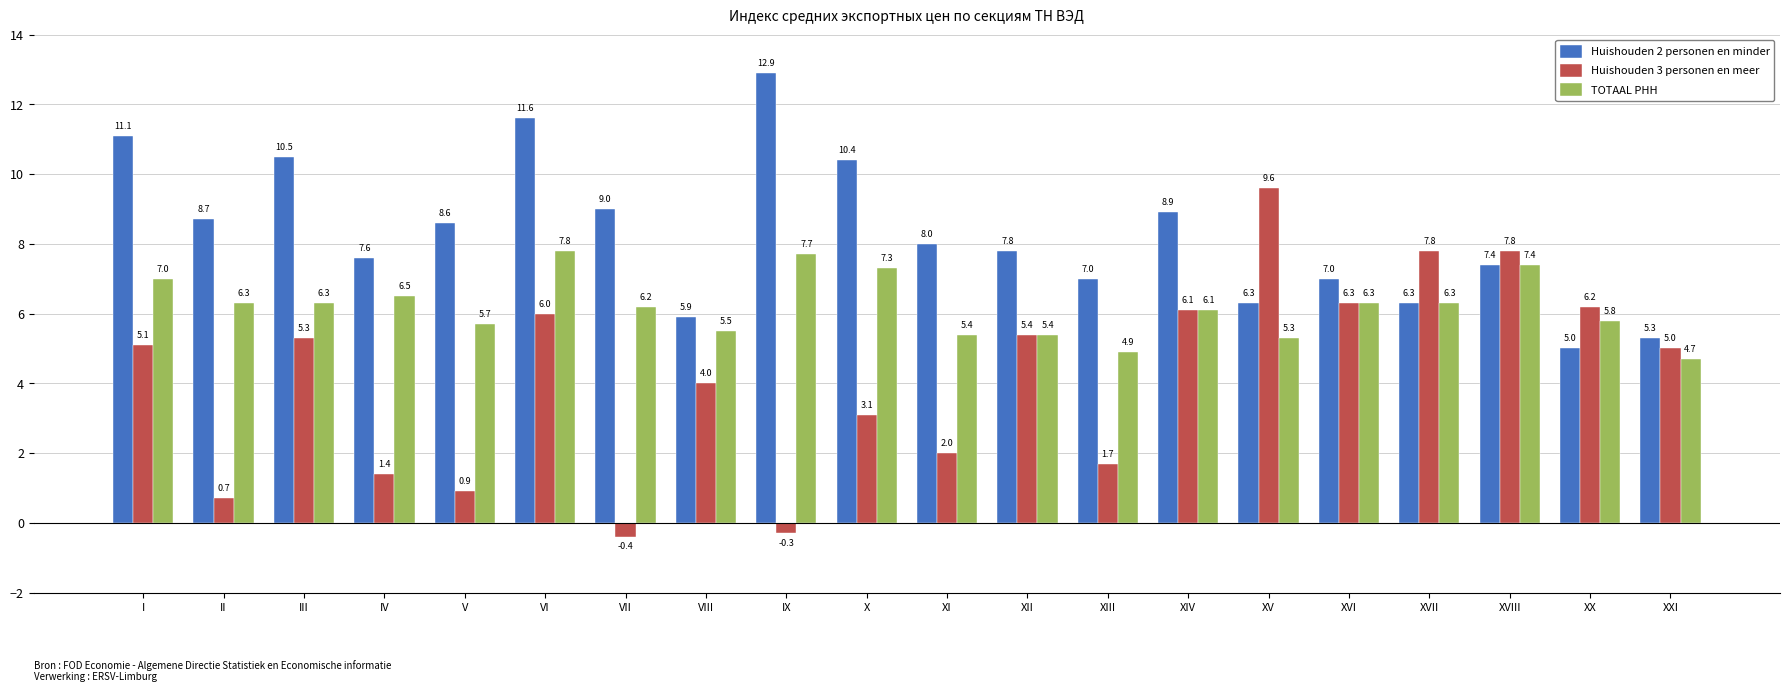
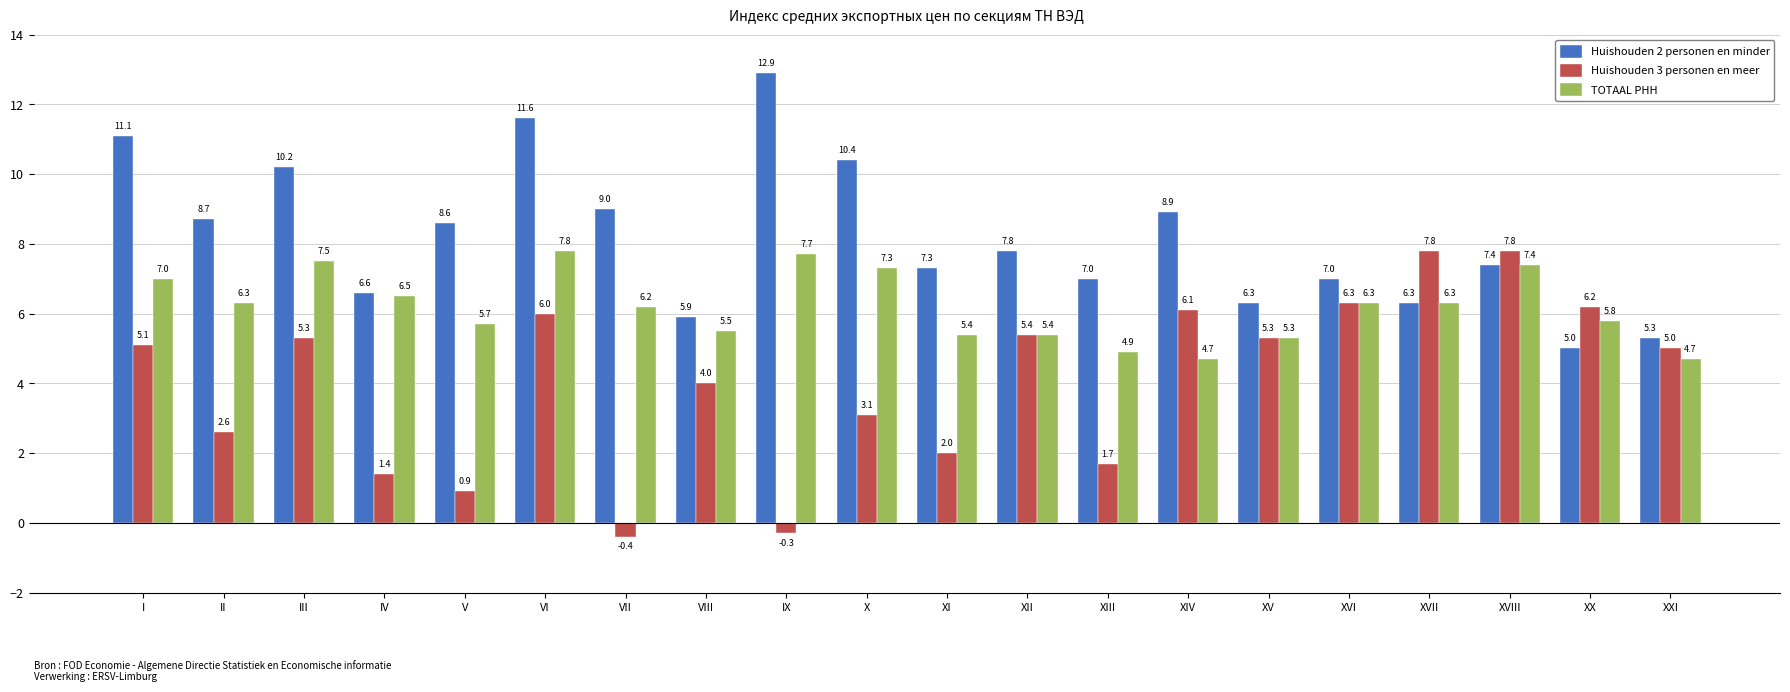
Huishouden 3 personen en meer, II: 0.7 -> 2.6
Huishouden 2 personen en minder, III: 10.5 -> 10.2
TOTAAL PHH, III: 6.3 -> 7.5
Huishouden 2 personen en minder, IV: 7.6 -> 6.6
Huishouden 2 personen en minder, XI: 8.0 -> 7.3
TOTAAL PHH, XIV: 6.1 -> 4.7
Huishouden 3 personen en meer, XV: 9.6 -> 5.3
